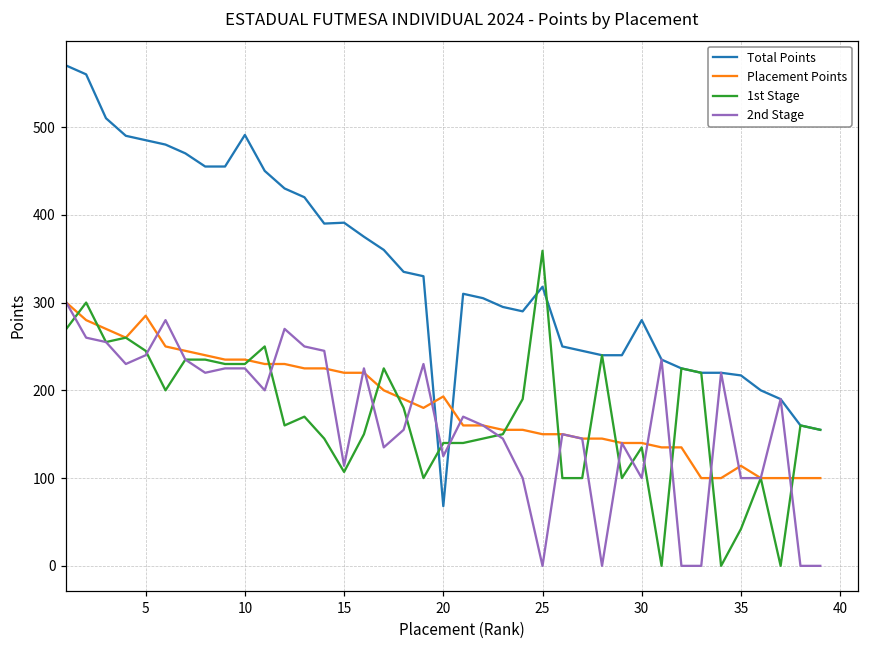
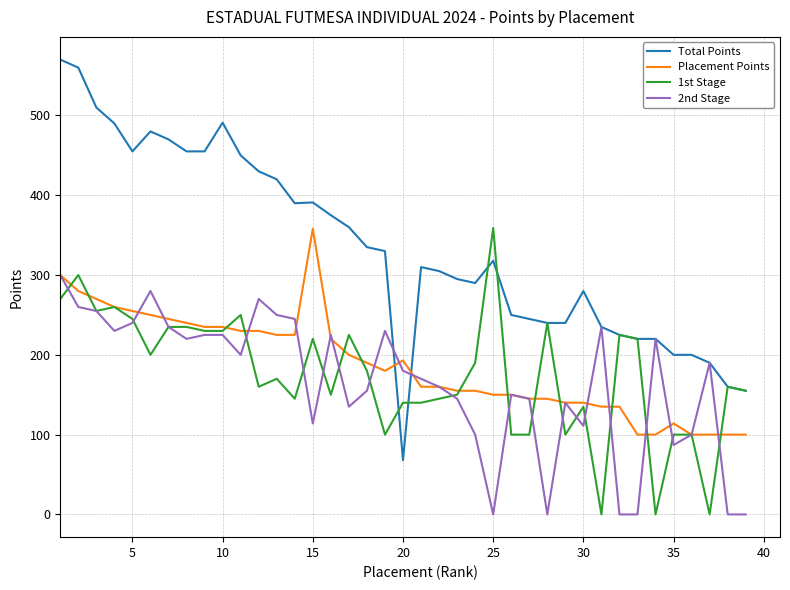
Total Points, 5: 490 -> 460
Placement Points, 5: 290 -> 260
Placement Points, 15: 220 -> 360
1st Stage, 15: 110 -> 220
2nd Stage, 20: 130 -> 180
2nd Stage, 30: 100 -> 110
Total Points, 35: 220 -> 200
1st Stage, 35: 40 -> 100
2nd Stage, 35: 100 -> 90
